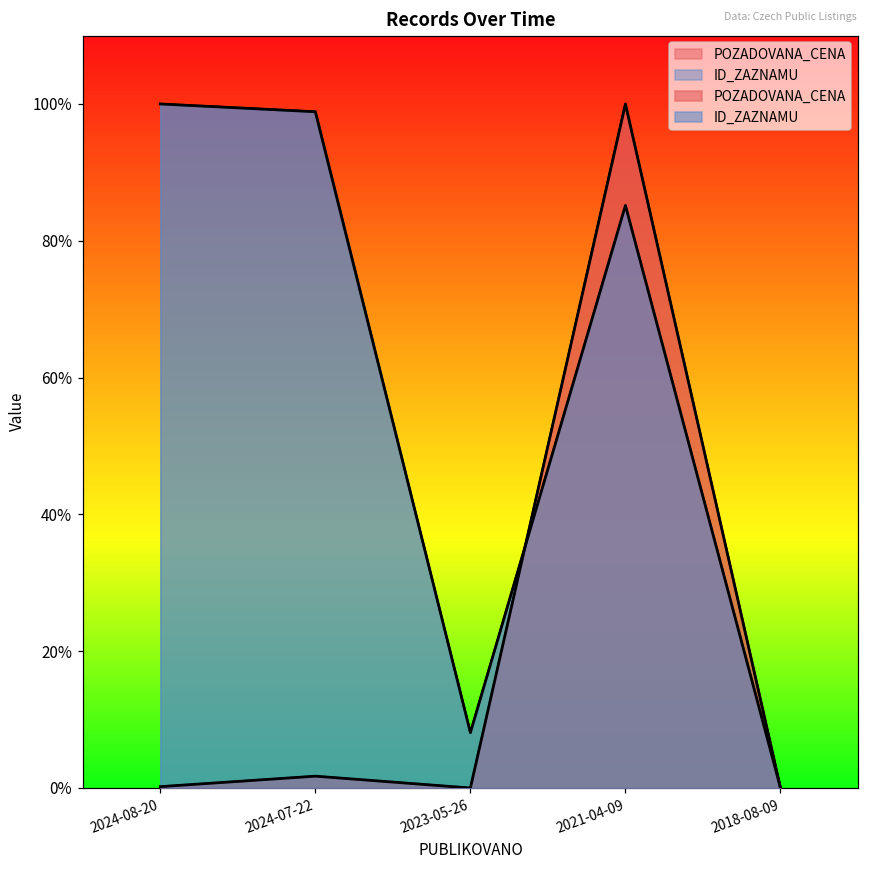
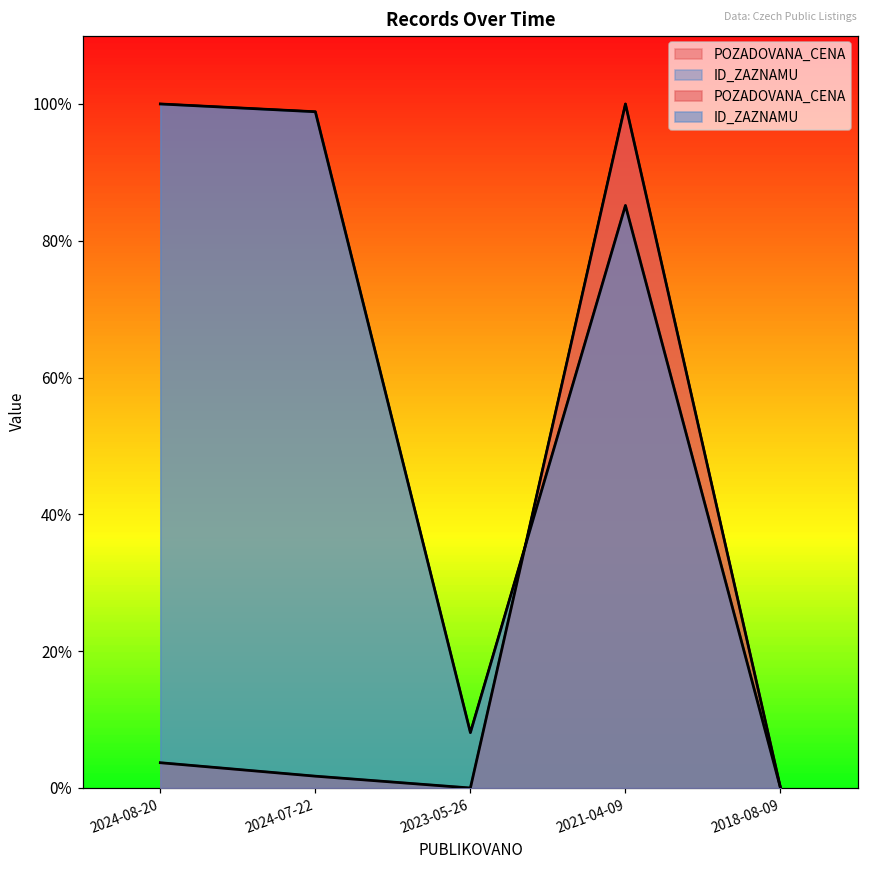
POZADOVANA_CENA, 2024-08-20: 0% -> 4%
